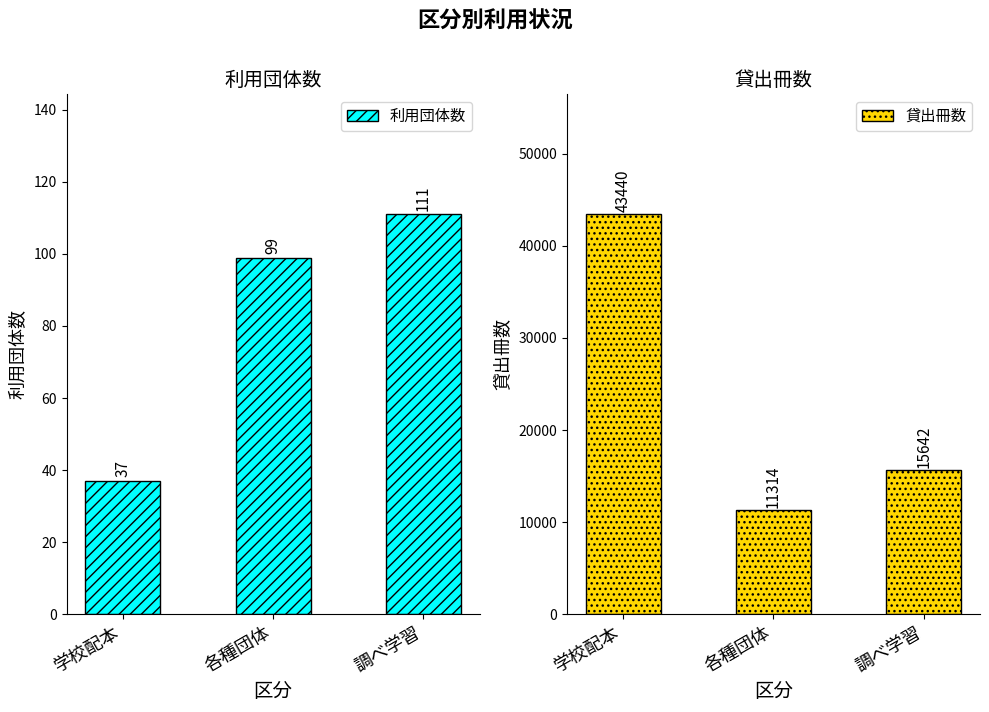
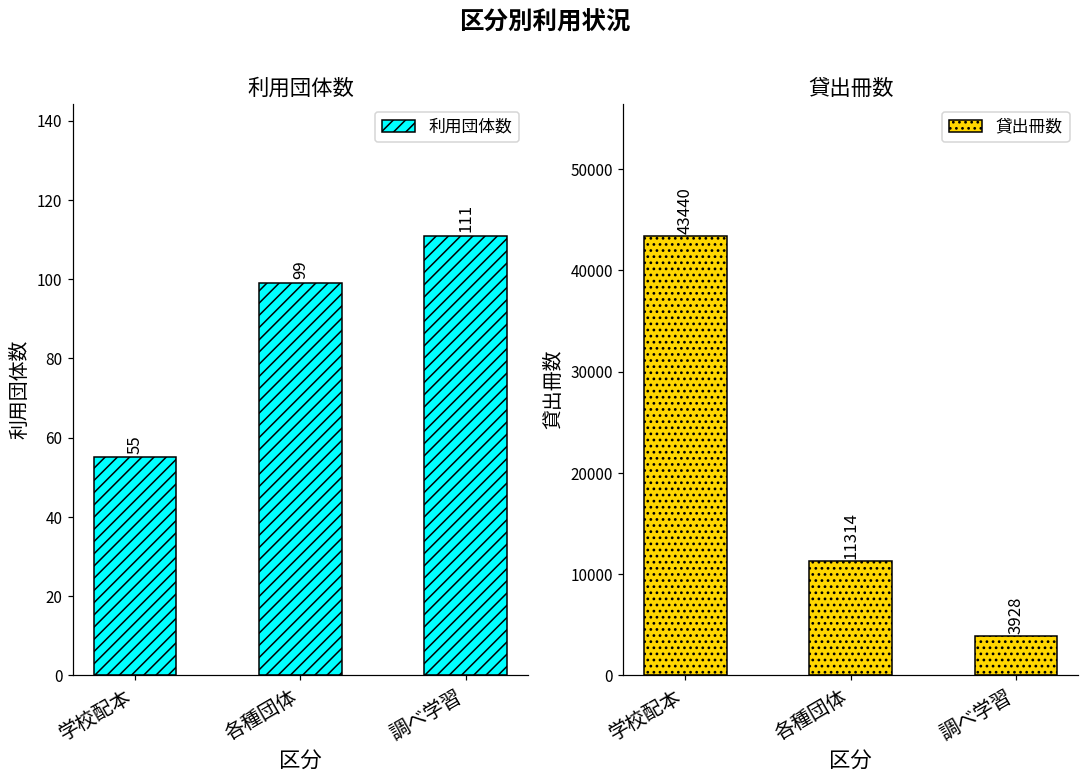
利用団体数, 学校配本: 37 -> 55
貸出冊数, 調べ学習: 15642 -> 3928
